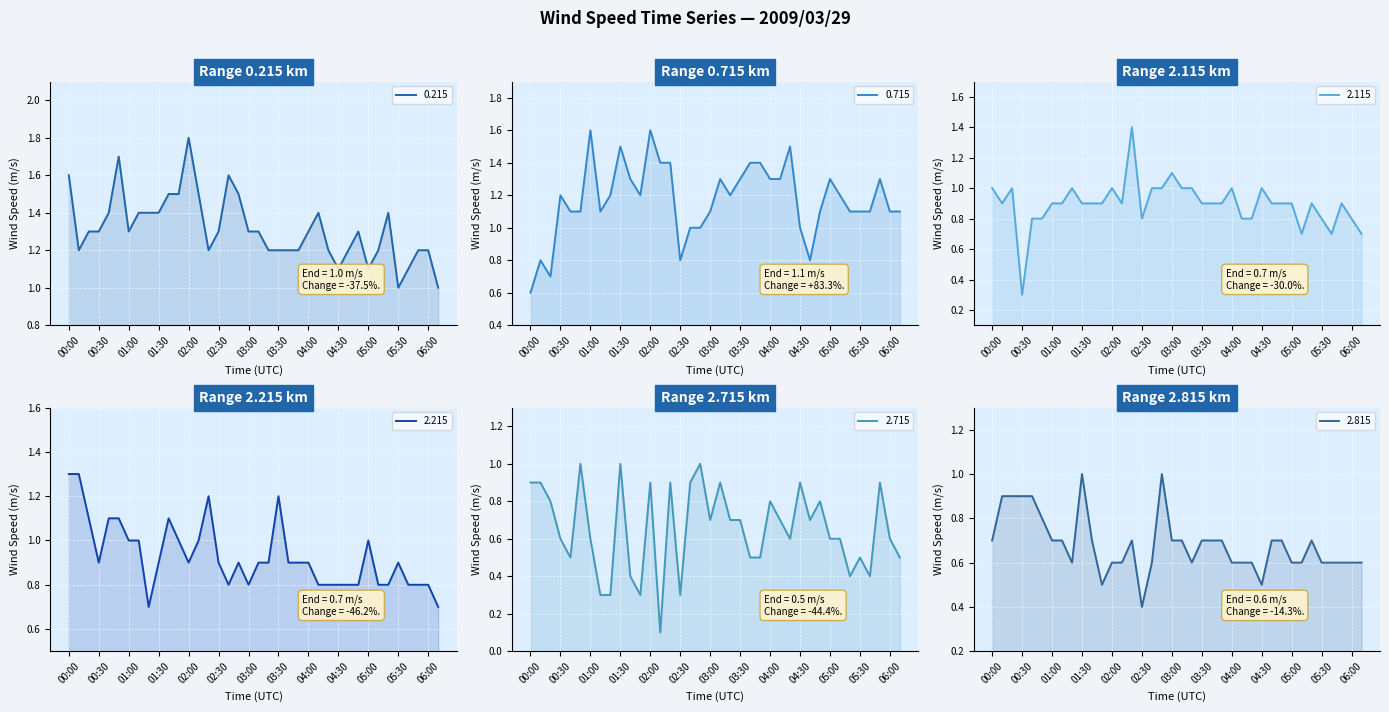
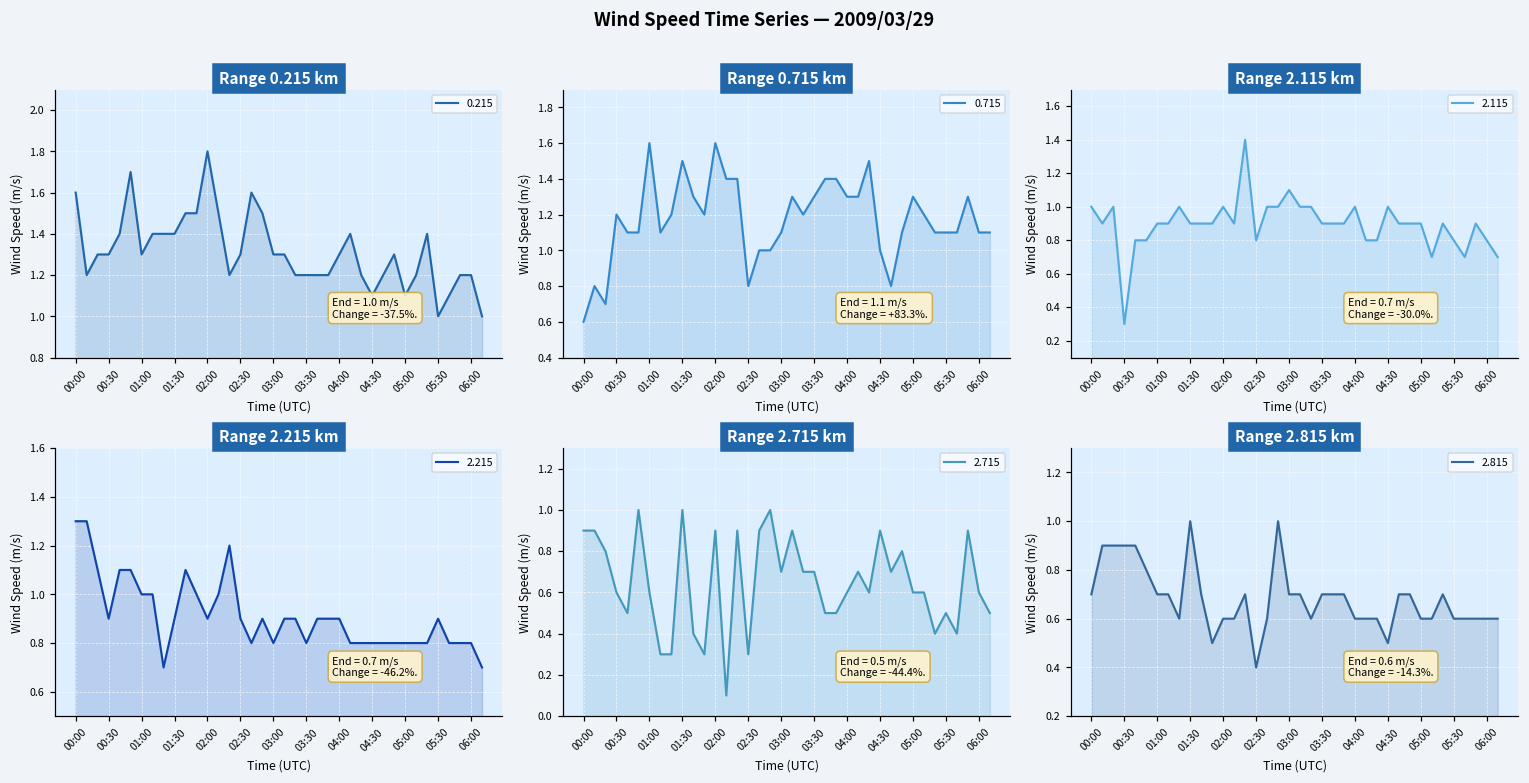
Range 2.215 km, 03:30: 1.2 -> 0.8
Range 2.215 km, 05:00: 1.0 -> 0.8
Range 2.715 km, 04:00: 0.8 -> 0.6
